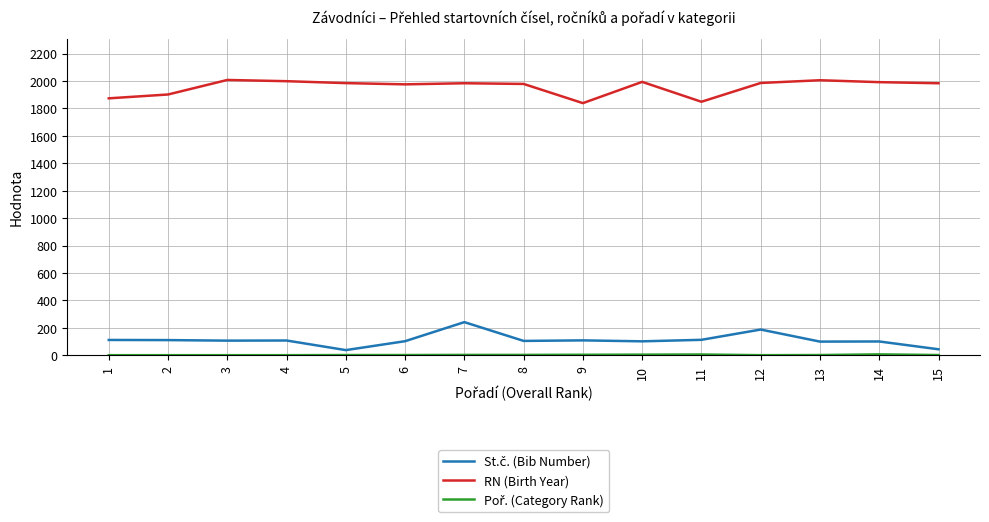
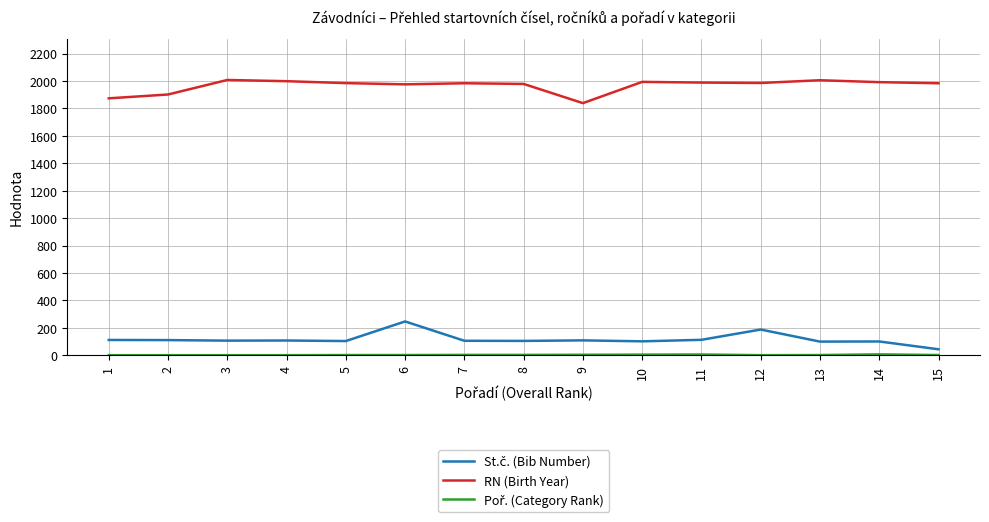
St.č. (Bib Number), 5: 40 -> 100
St.č. (Bib Number), 6: 100 -> 250
St.č. (Bib Number), 7: 240 -> 110
RN (Birth Year), 11: 1850 -> 1990
